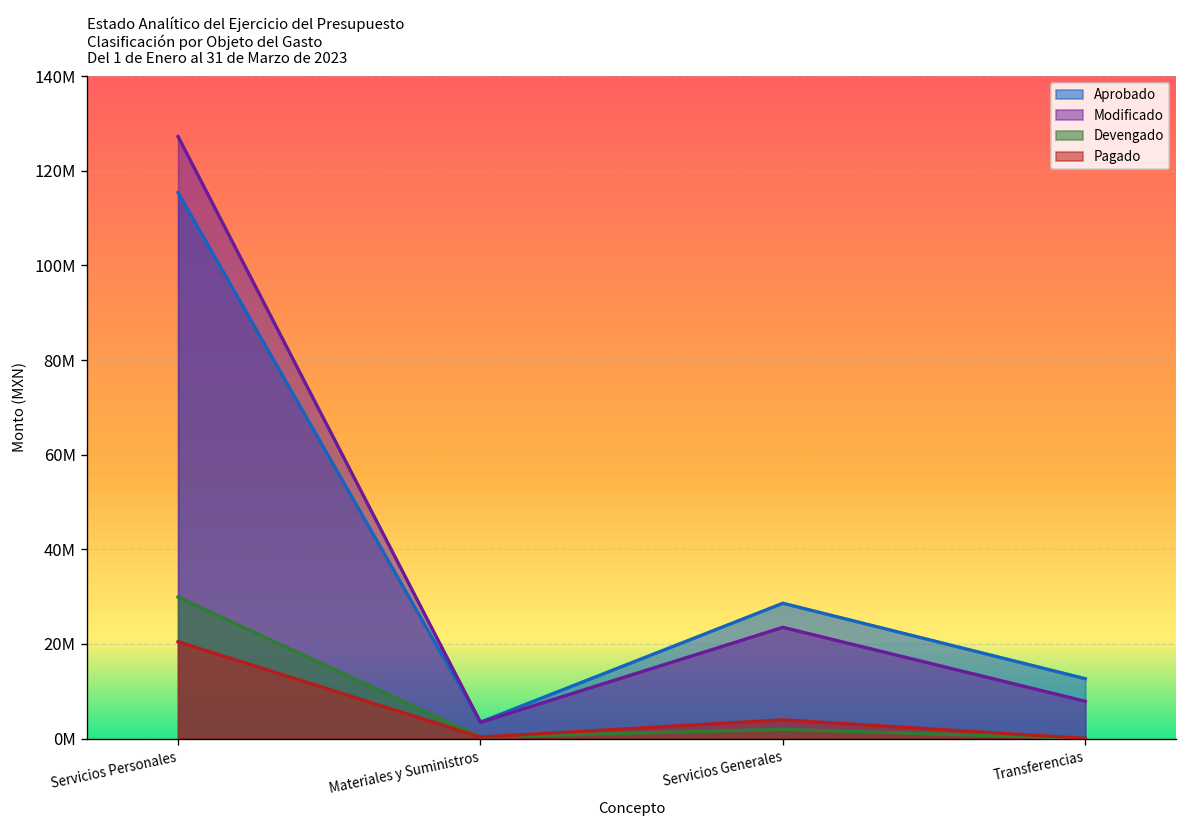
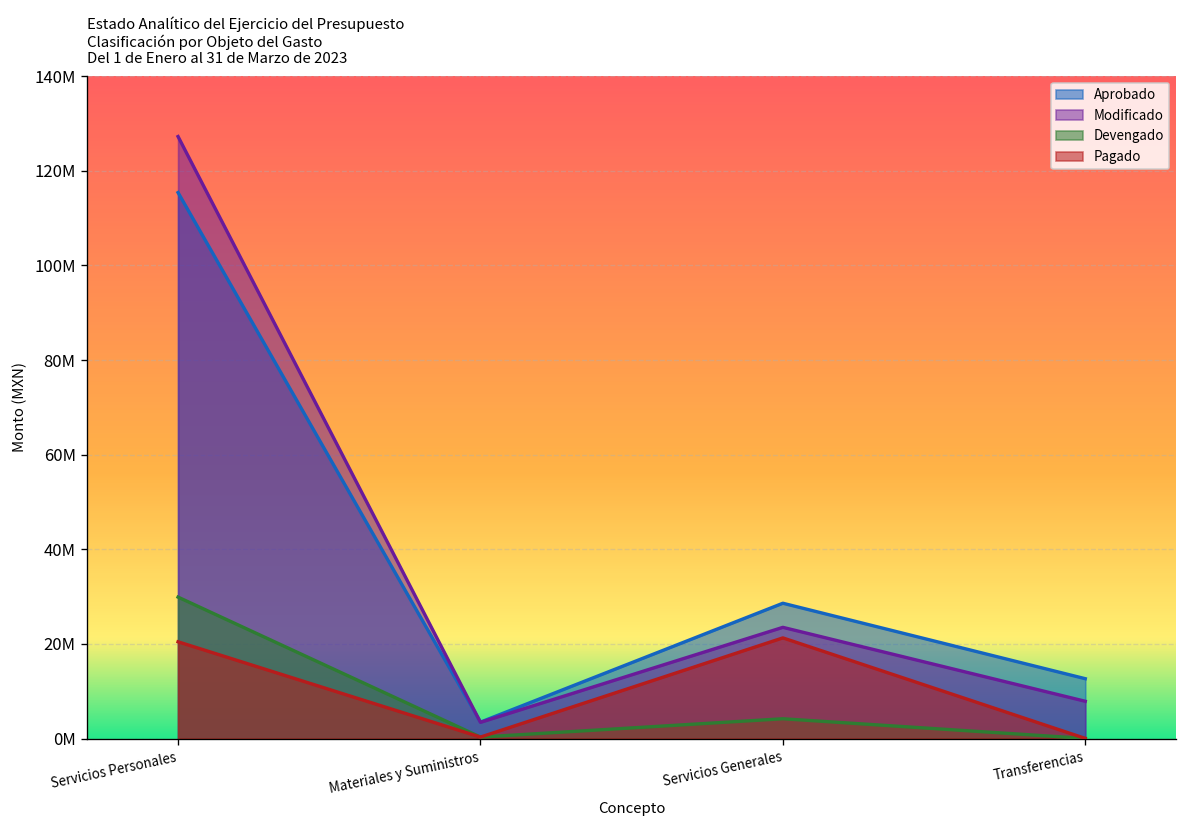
Devengado, Servicios Generales: 2000000 -> 4000000
Pagado, Servicios Generales: 4000000 -> 21000000
